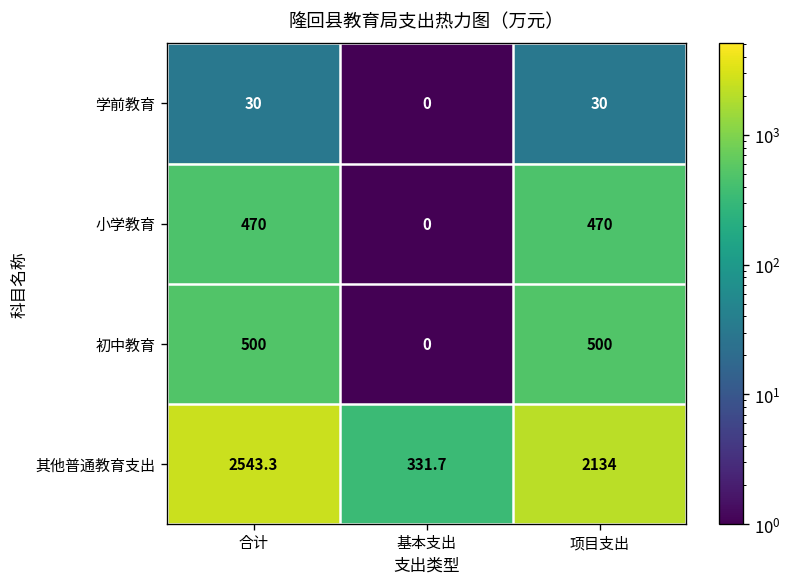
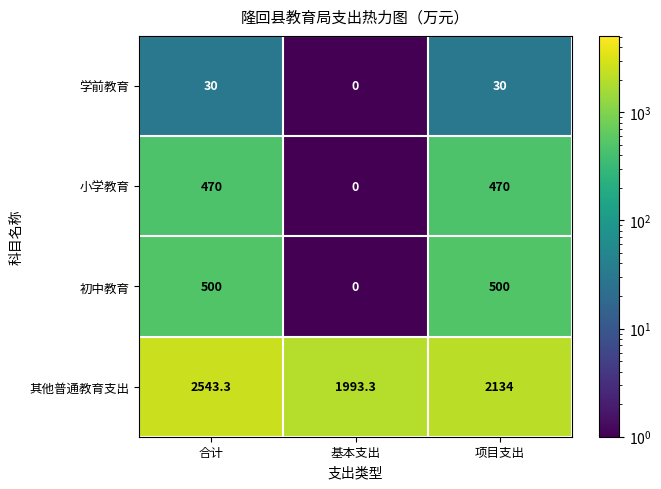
其他普通教育支出, 基本支出: 331.7 -> 1993.3
